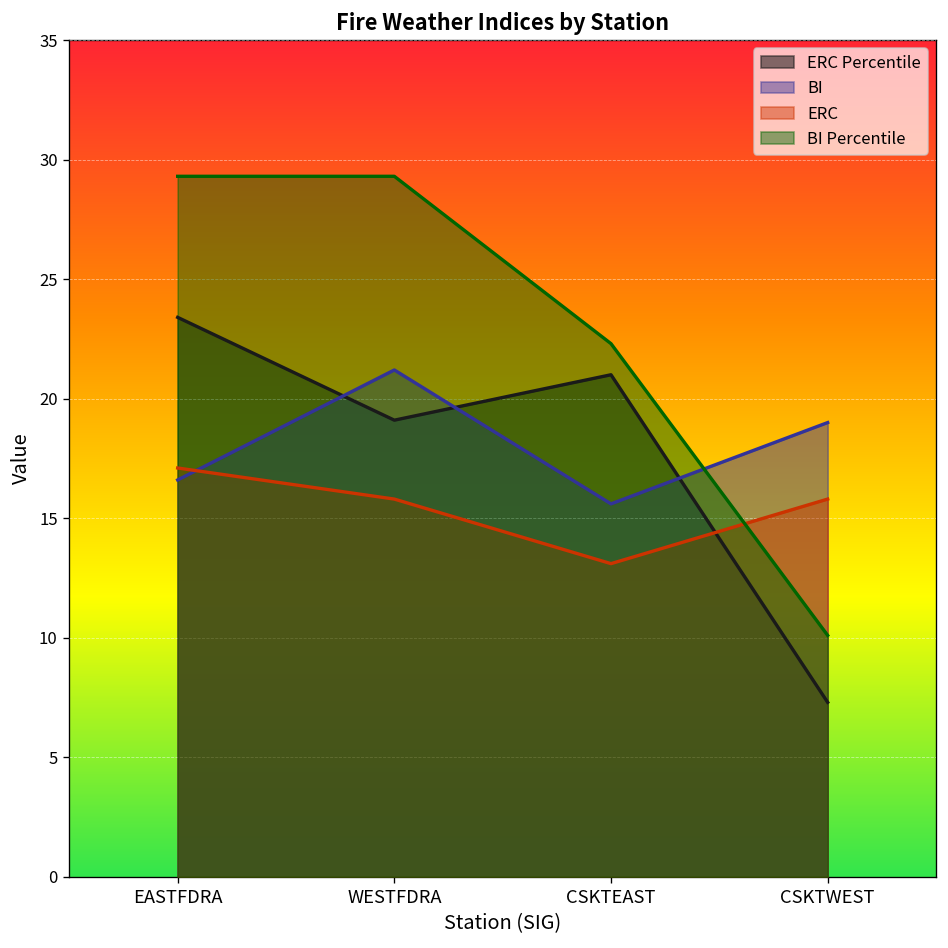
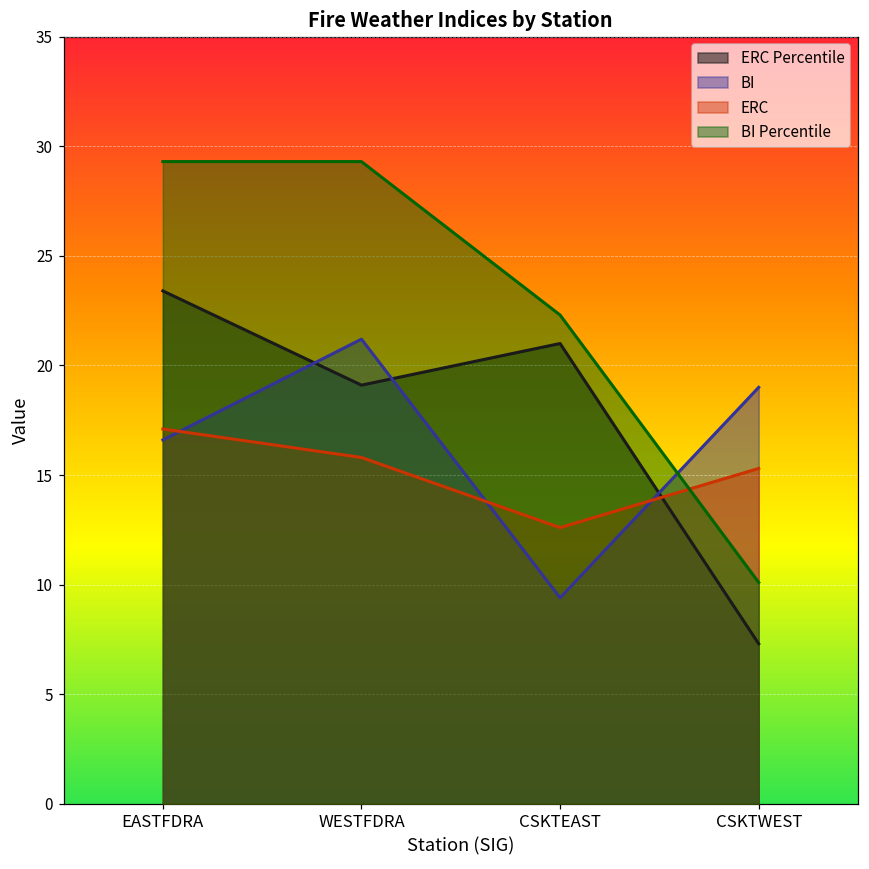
BI, CSKTEAST: 15.6 -> 9.4
ERC, CSKTEAST: 13.1 -> 12.6
ERC, CSKTWEST: 15.8 -> 15.3
